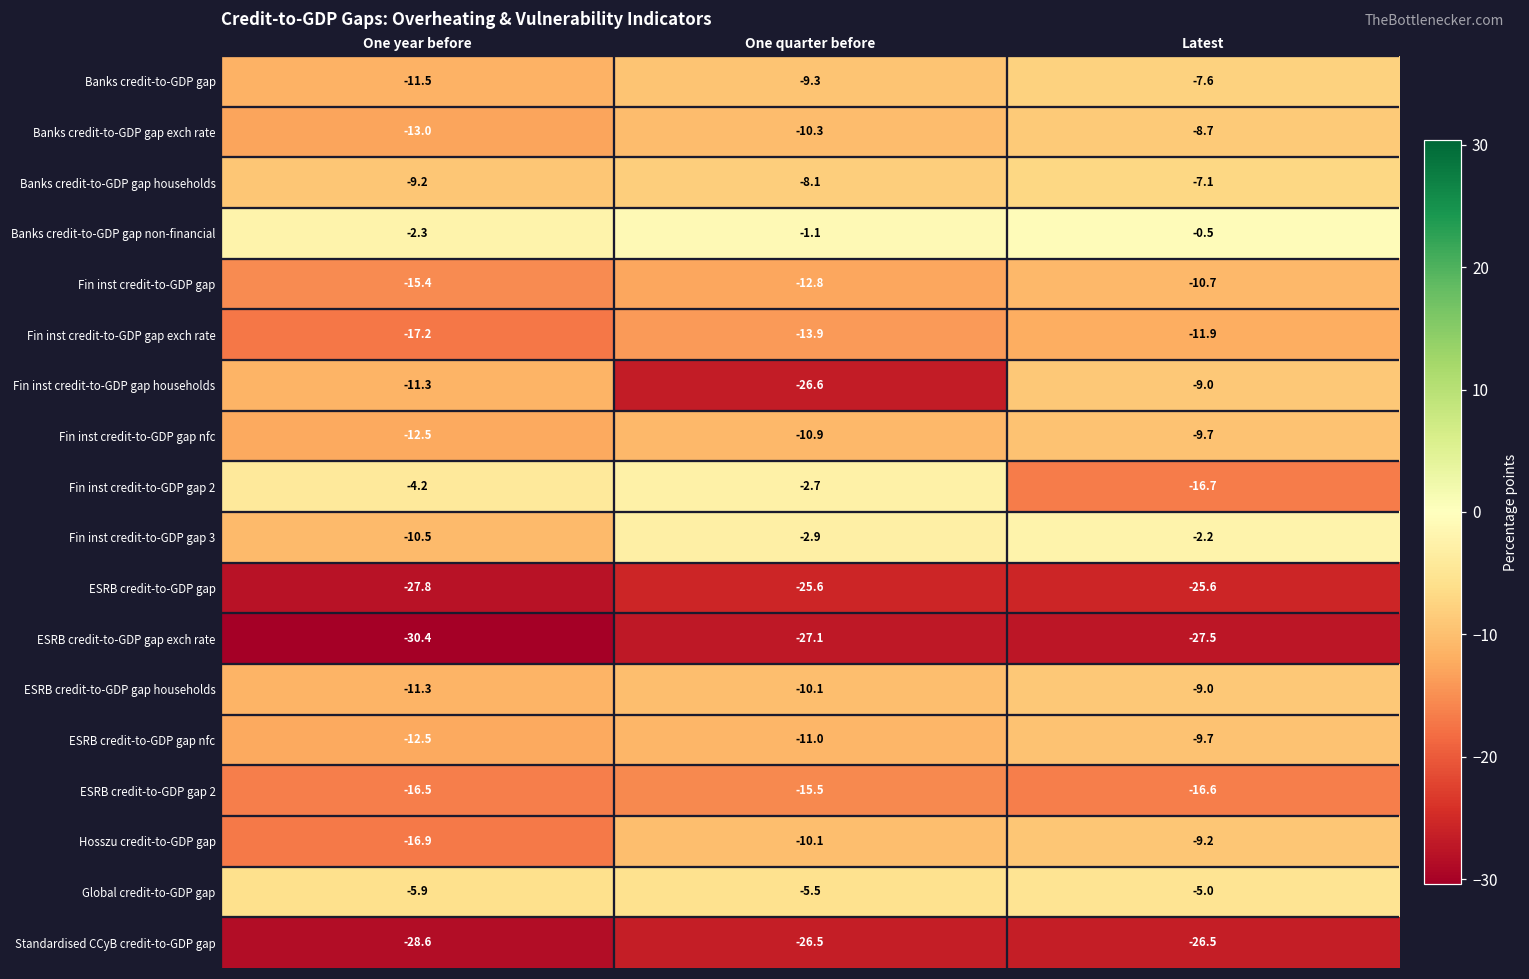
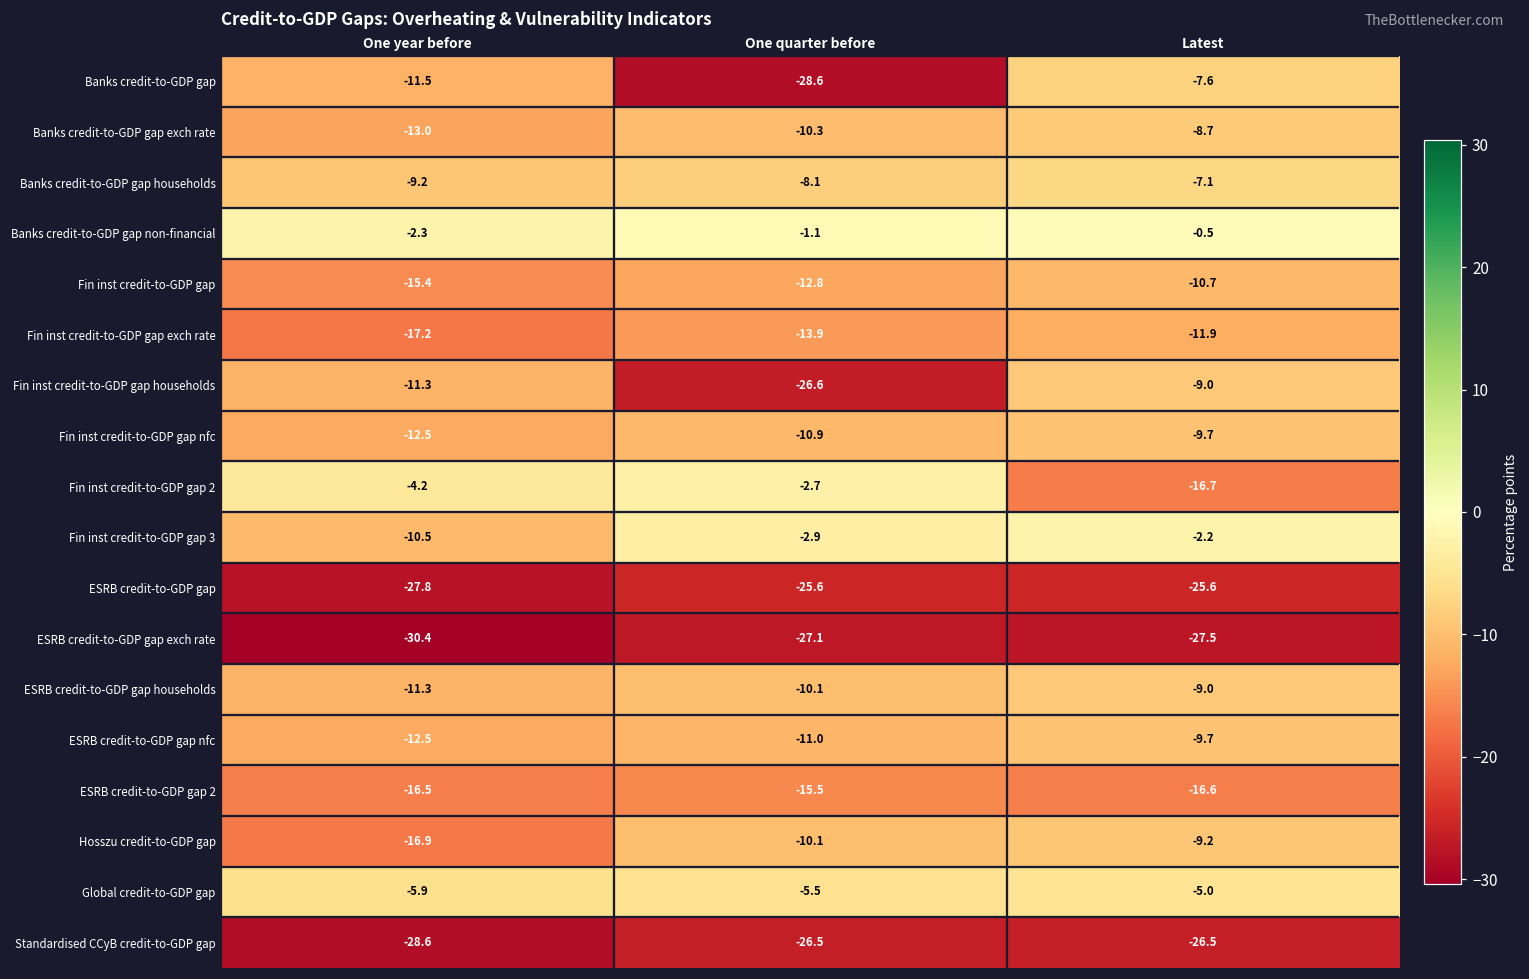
Banks credit-to-GDP gap, One quarter before: -9.3 -> -28.6
